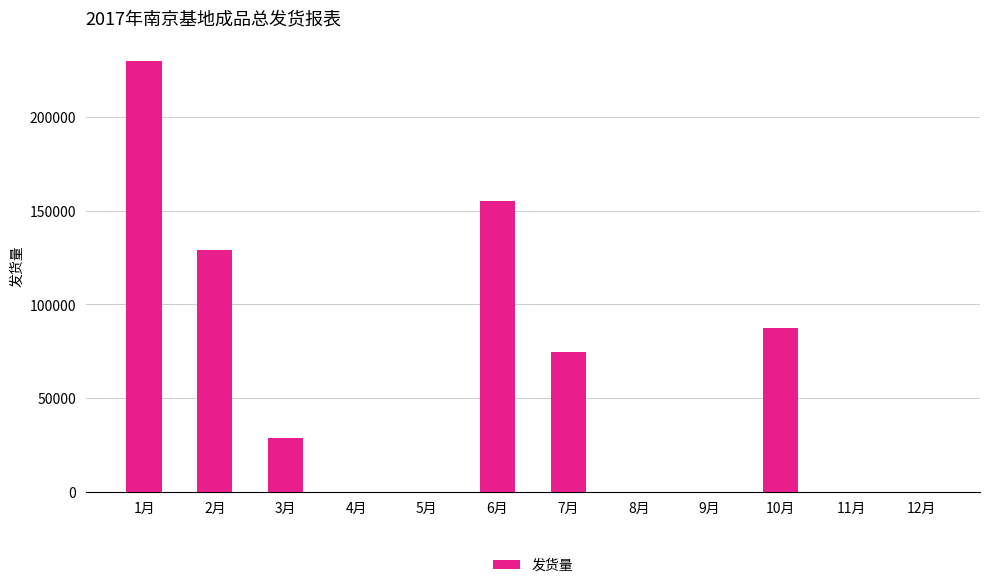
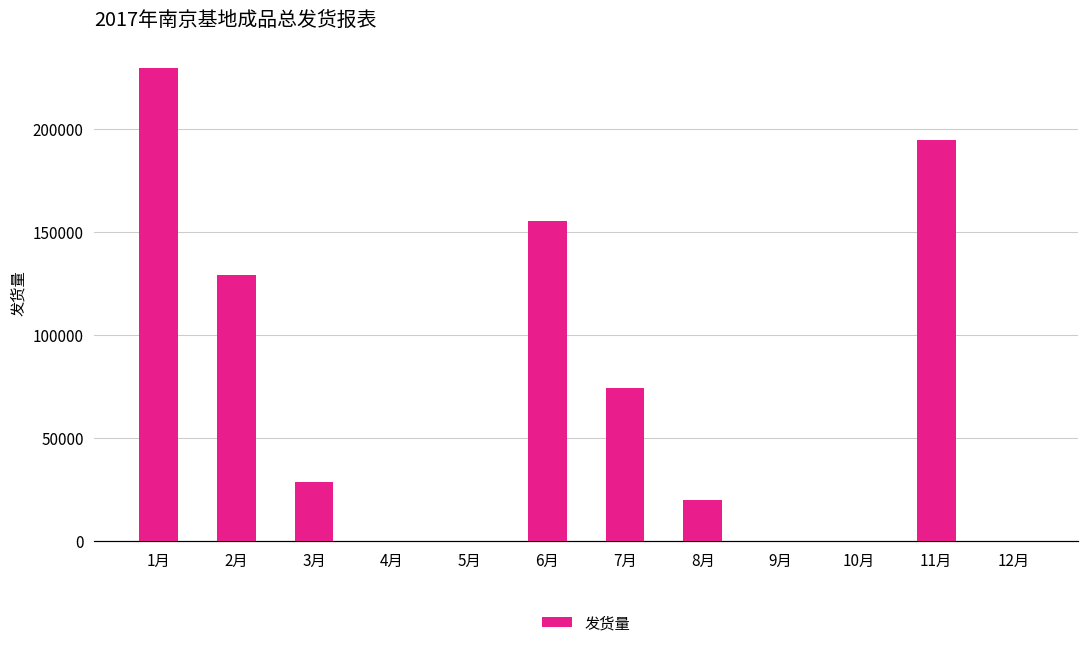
8月: 0 -> 20000
10月: 88000 -> 0
11月: 0 -> 194000
